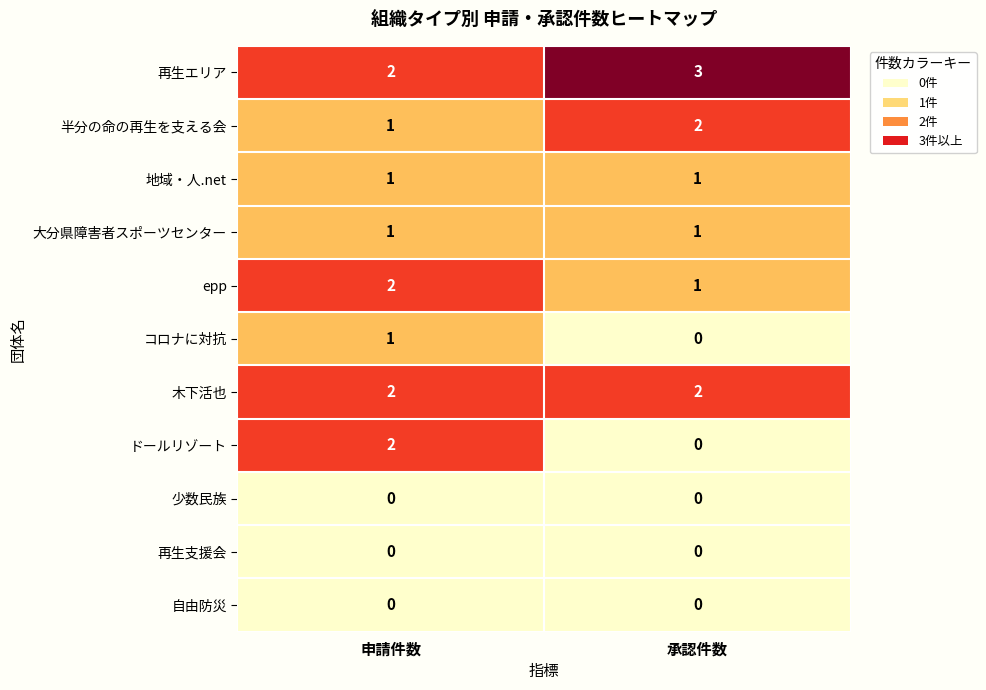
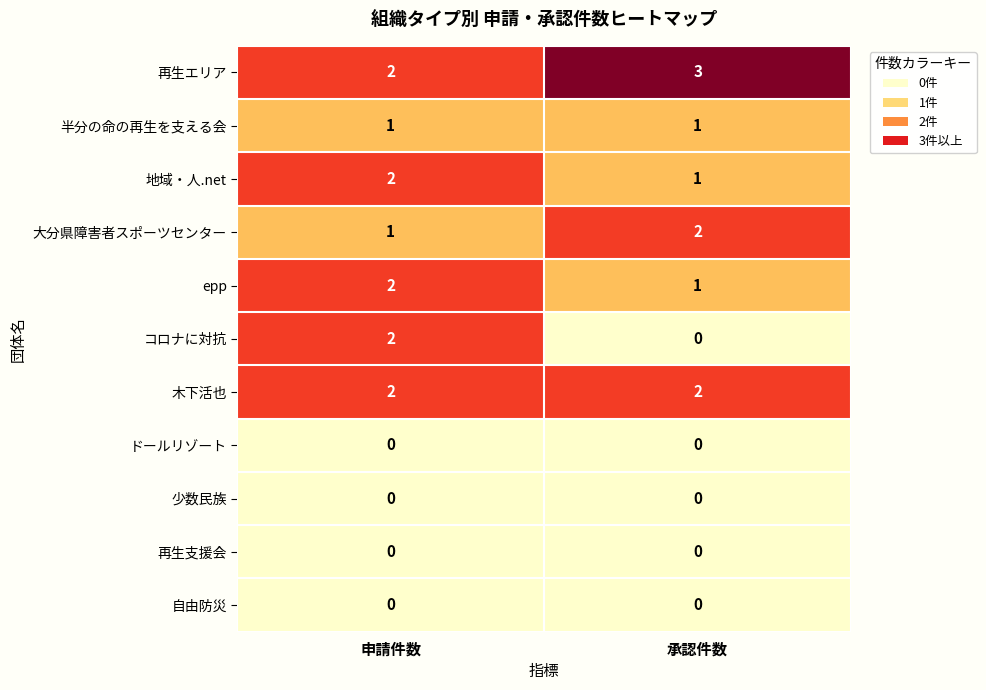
半分の命の再生を支える会, 承認件数: 2 -> 1
地域・人.net, 申請件数: 1 -> 2
大分県障害者スポーツセンター, 承認件数: 1 -> 2
コロナに対抗, 申請件数: 1 -> 2
ドールリゾート, 申請件数: 2 -> 0
